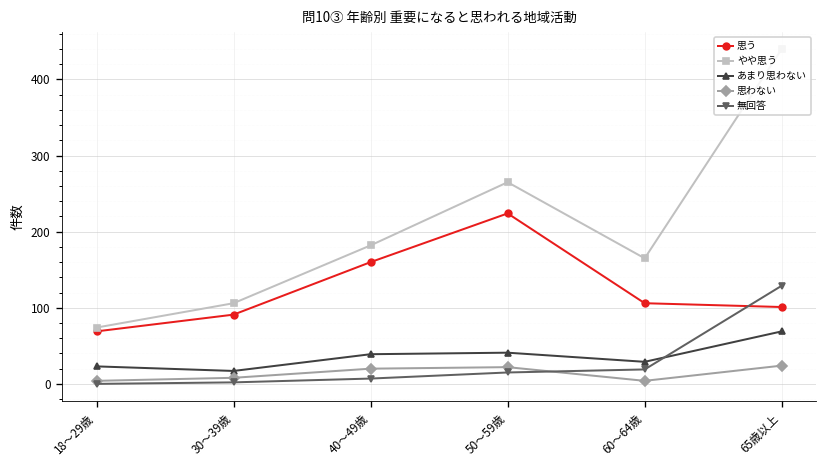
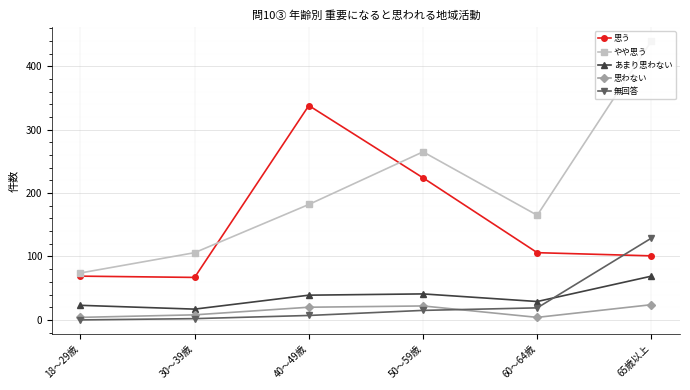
思う, 30～39歳: 90 -> 70
思う, 40～49歳: 160 -> 340
